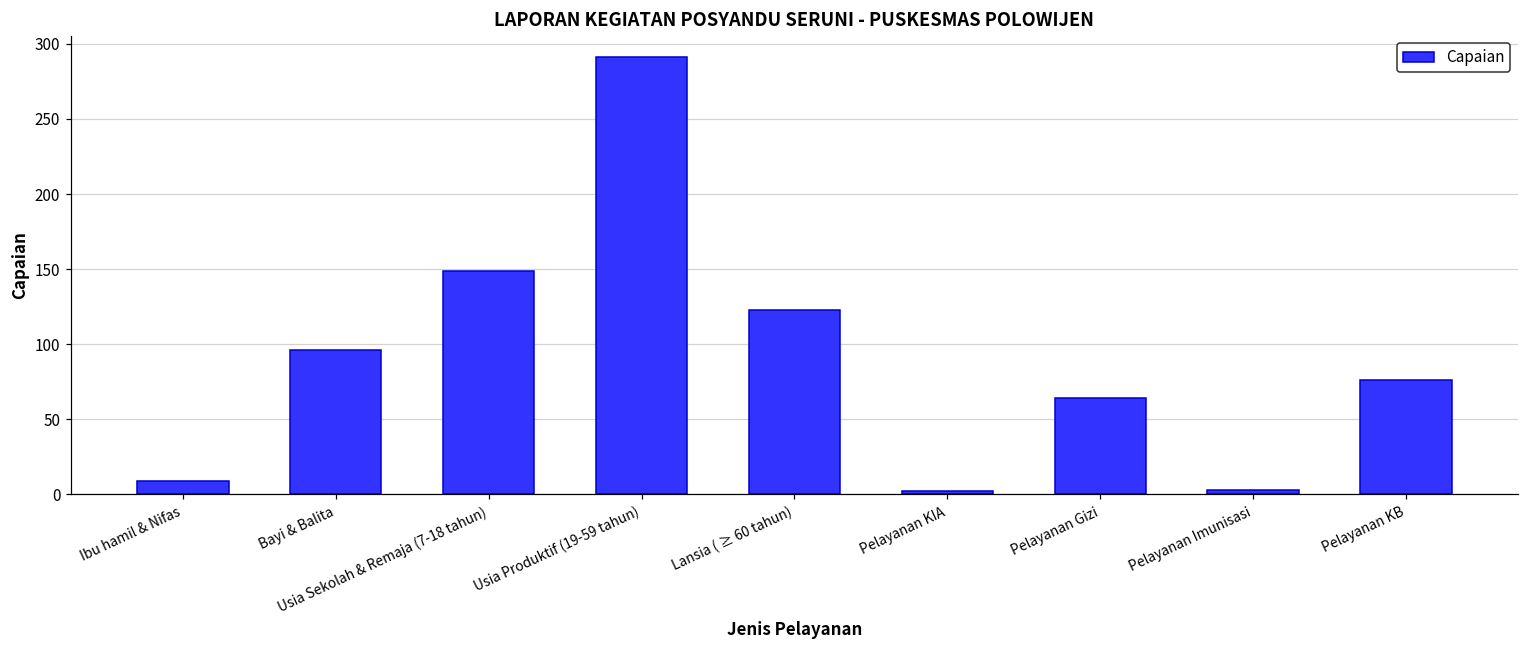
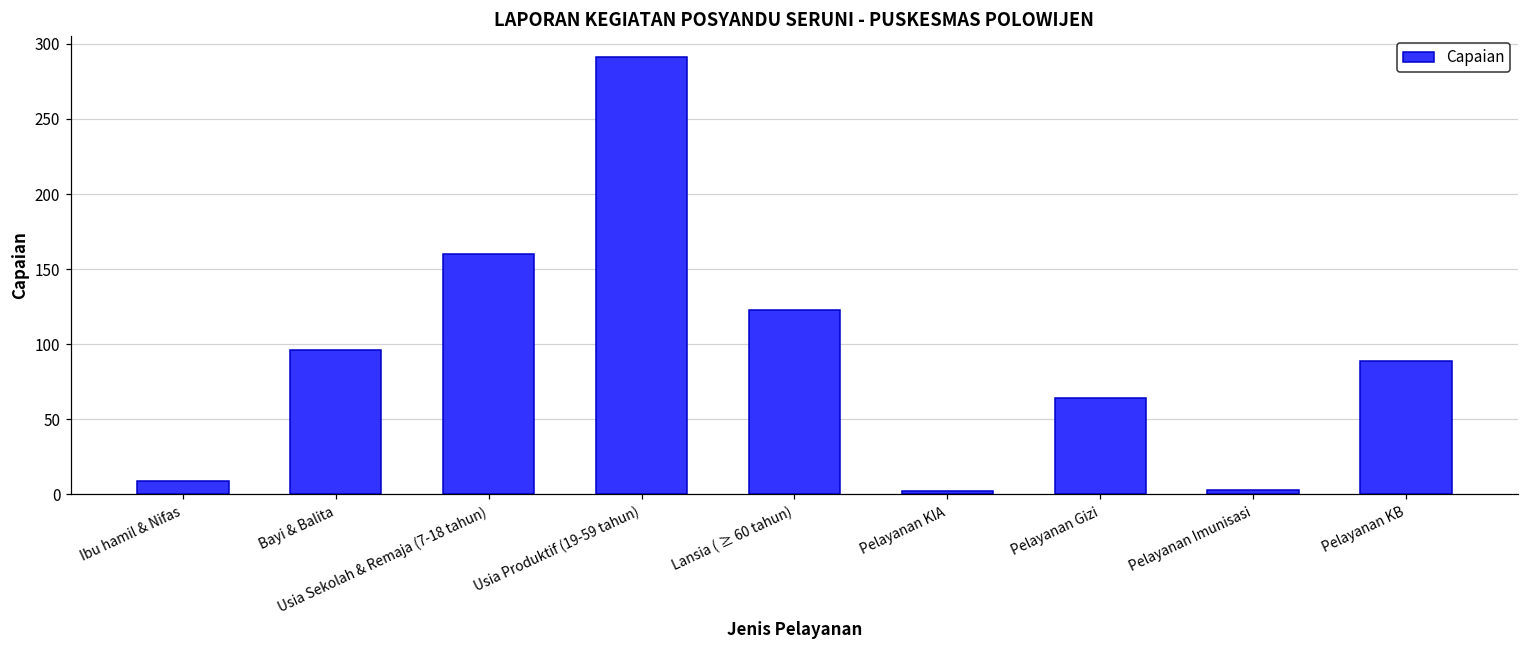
Usia Sekolah & Remaja (7-18 tahun): 149 -> 160
Pelayanan KB: 76 -> 89
